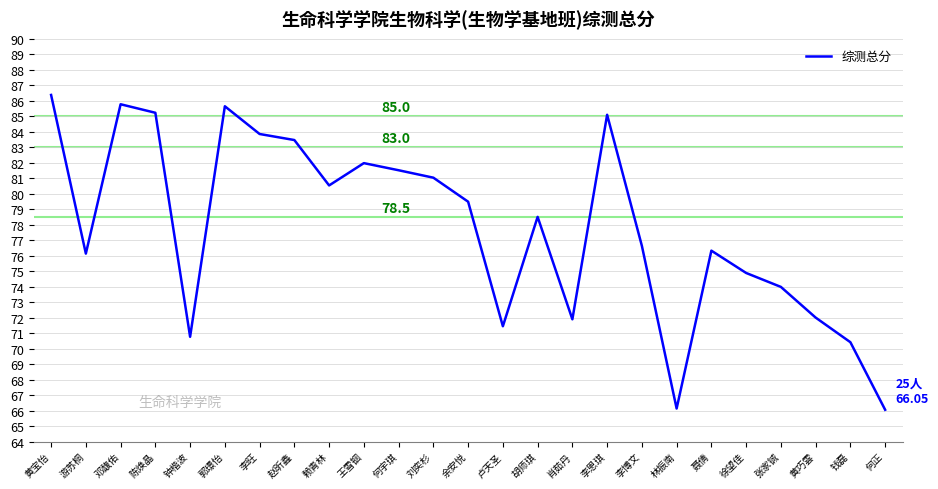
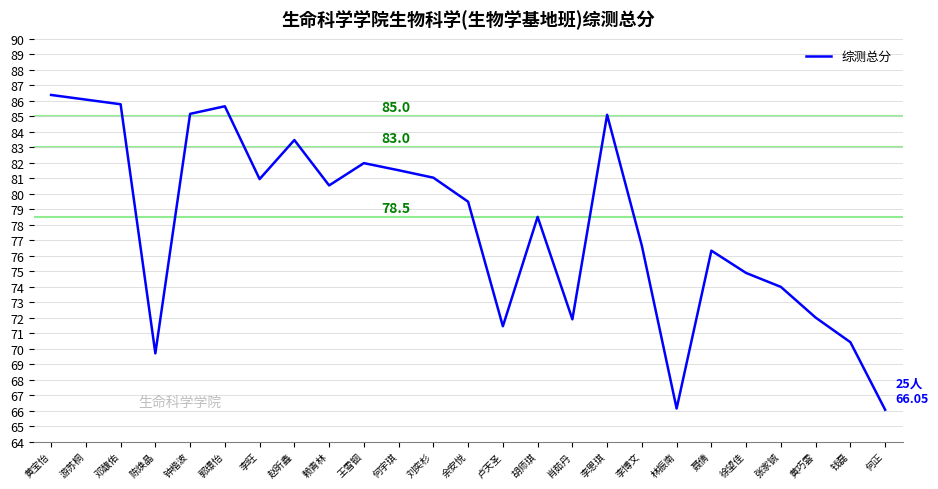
游苏桐: 76.1 -> 86.1
陈焕晶: 85.2 -> 69.7
钟楷波: 70.8 -> 85.2
李旺: 83.9 -> 80.9
